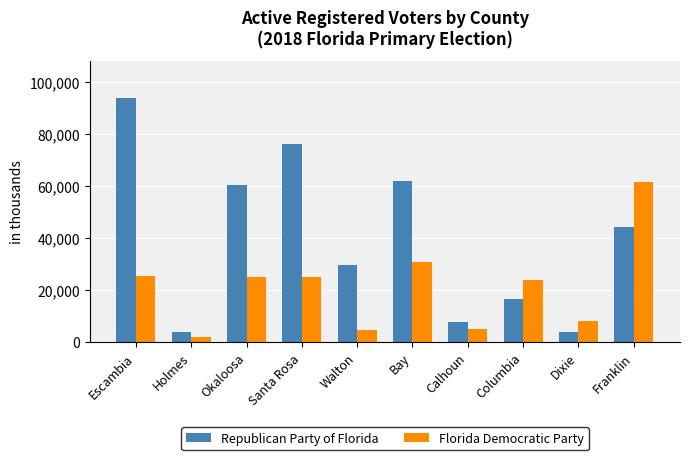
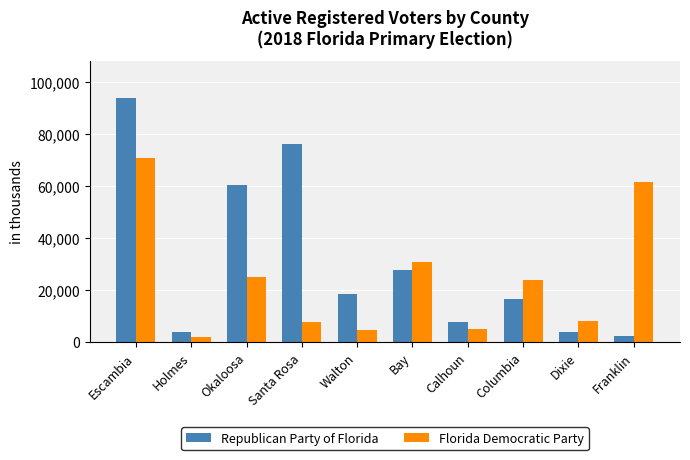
Florida Democratic Party, Escambia: 25,000 -> 71,000
Florida Democratic Party, Santa Rosa: 25,000 -> 8,000
Republican Party of Florida, Walton: 30,000 -> 18,000
Republican Party of Florida, Bay: 62,000 -> 28,000
Republican Party of Florida, Franklin: 44,000 -> 3,000
